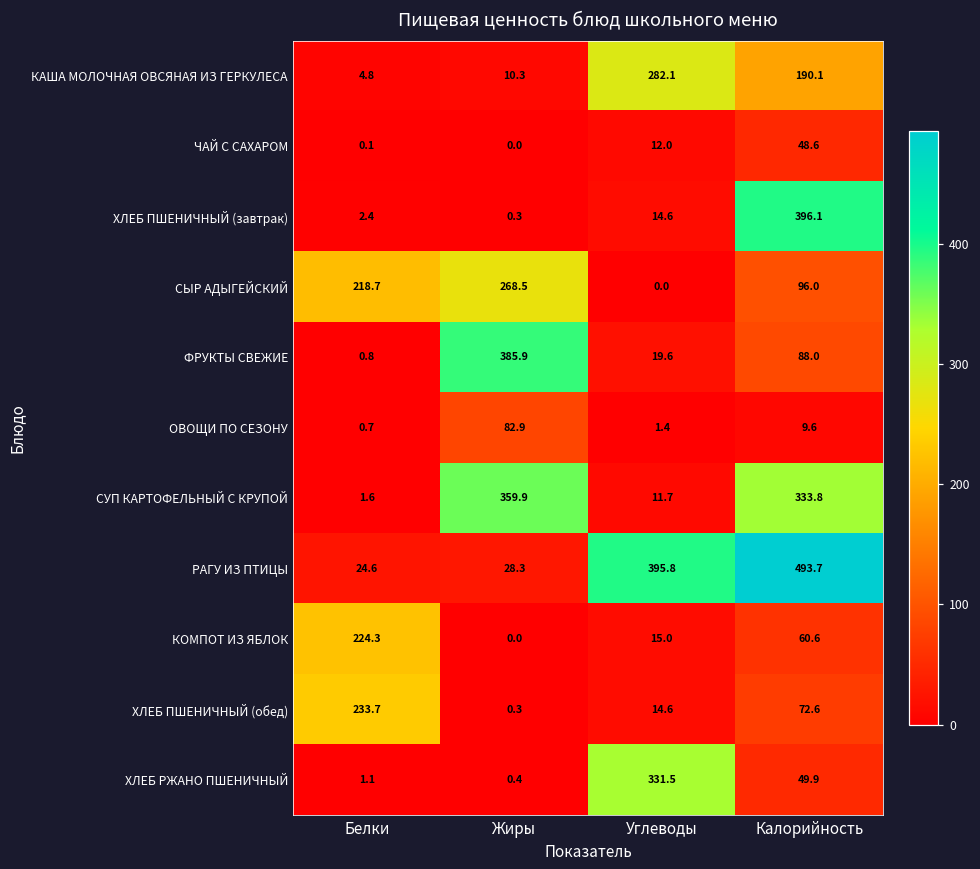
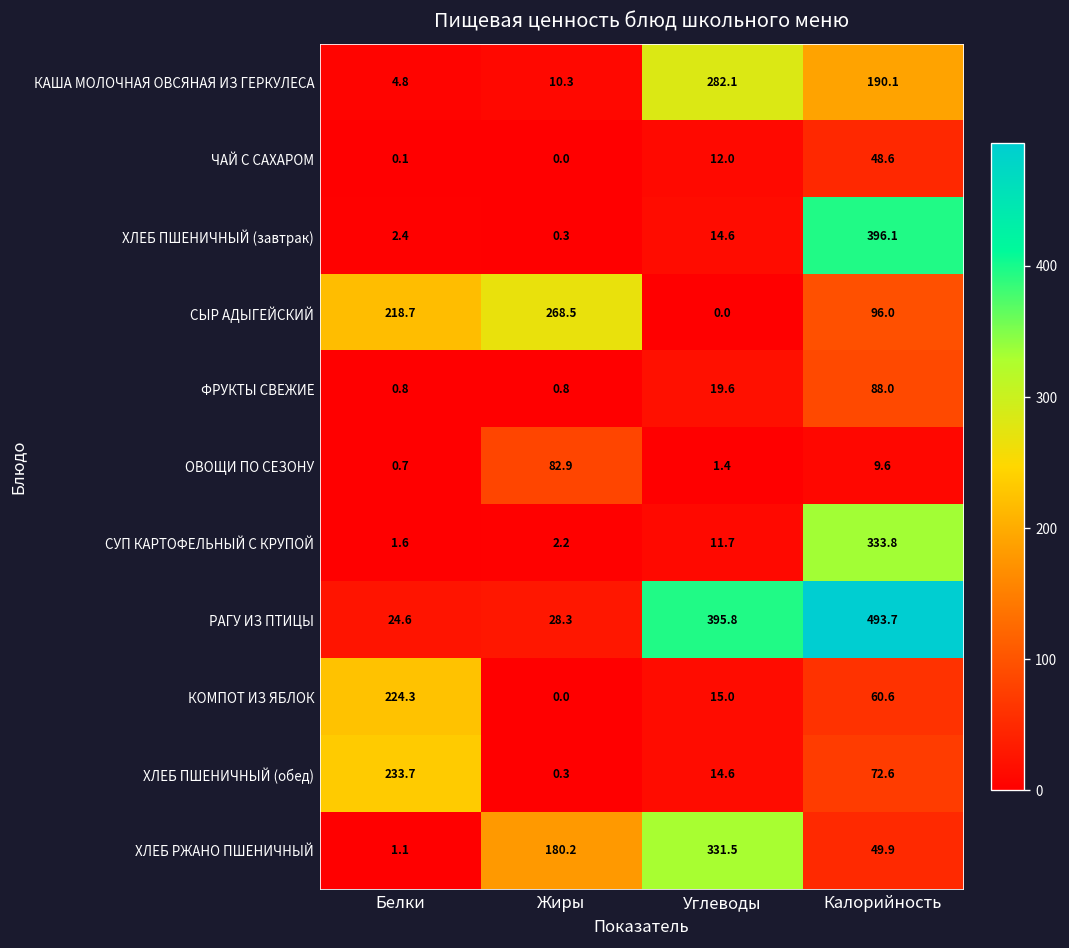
ФРУКТЫ СВЕЖИЕ, Жиры: 385.9 -> 0.8
СУП КАРТОФЕЛЬНЫЙ С КРУПОЙ, Жиры: 359.9 -> 2.2
ХЛЕБ РЖАНО ПШЕНИЧНЫЙ, Жиры: 0.4 -> 180.2
